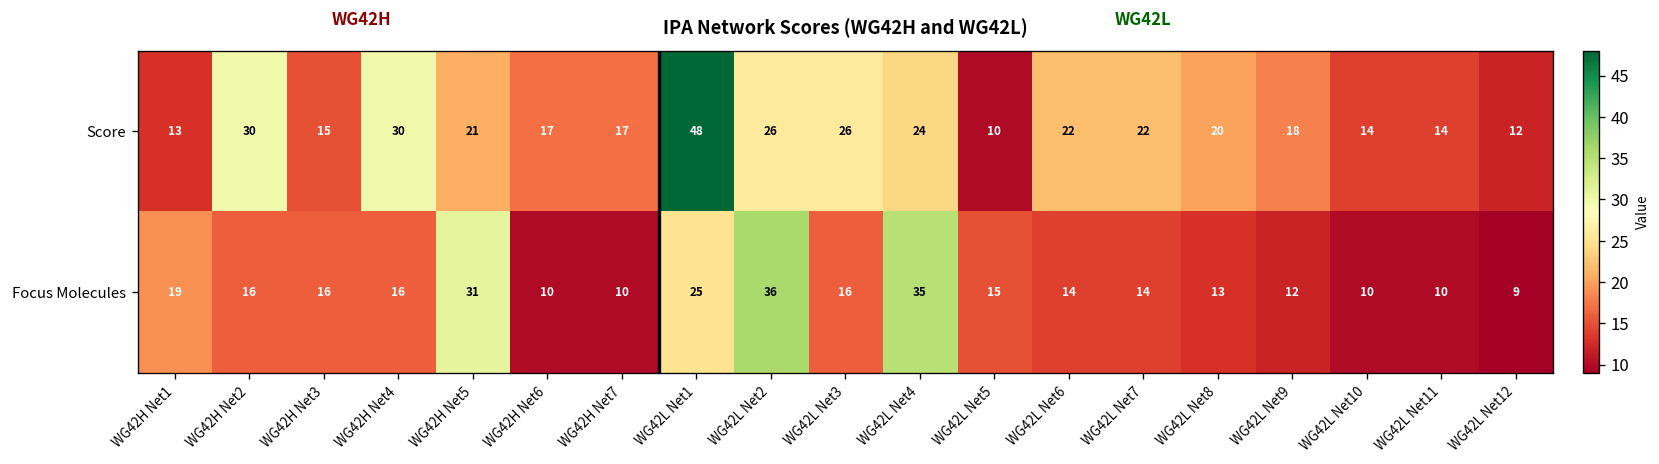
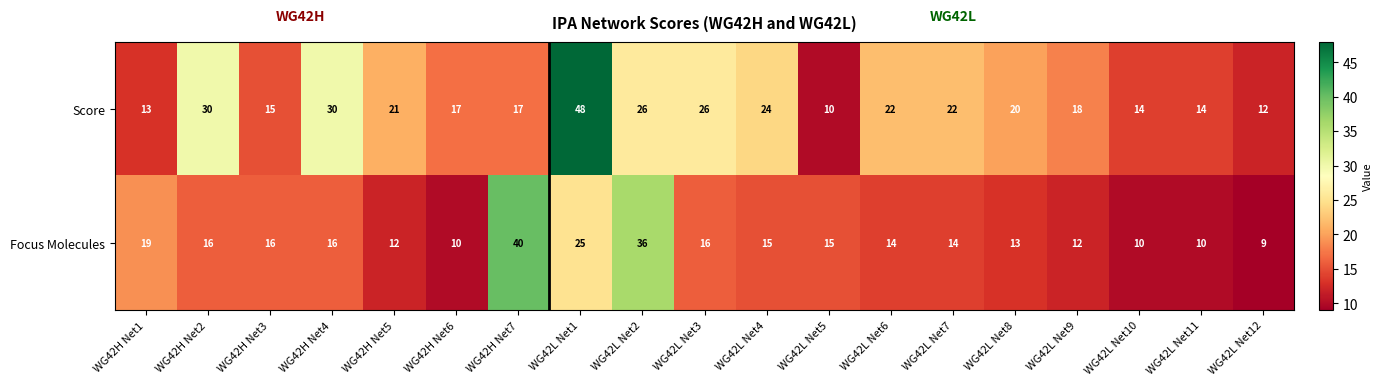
Focus Molecules, WG42H Net5: 31 -> 12
Focus Molecules, WG42H Net7: 10 -> 40
Focus Molecules, WG42L Net4: 35 -> 15
